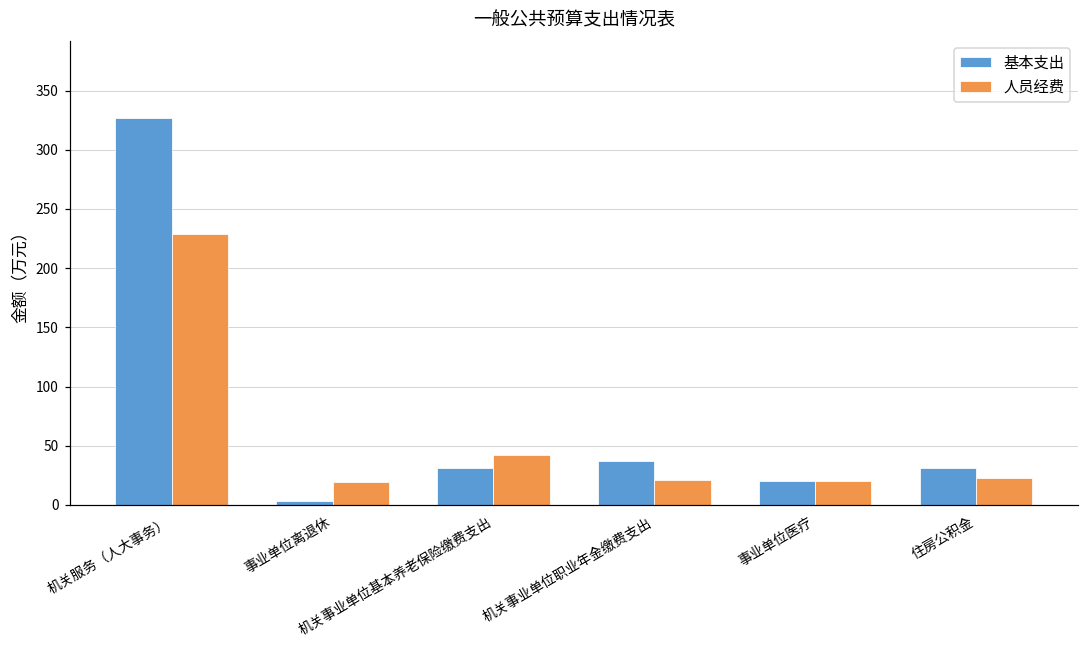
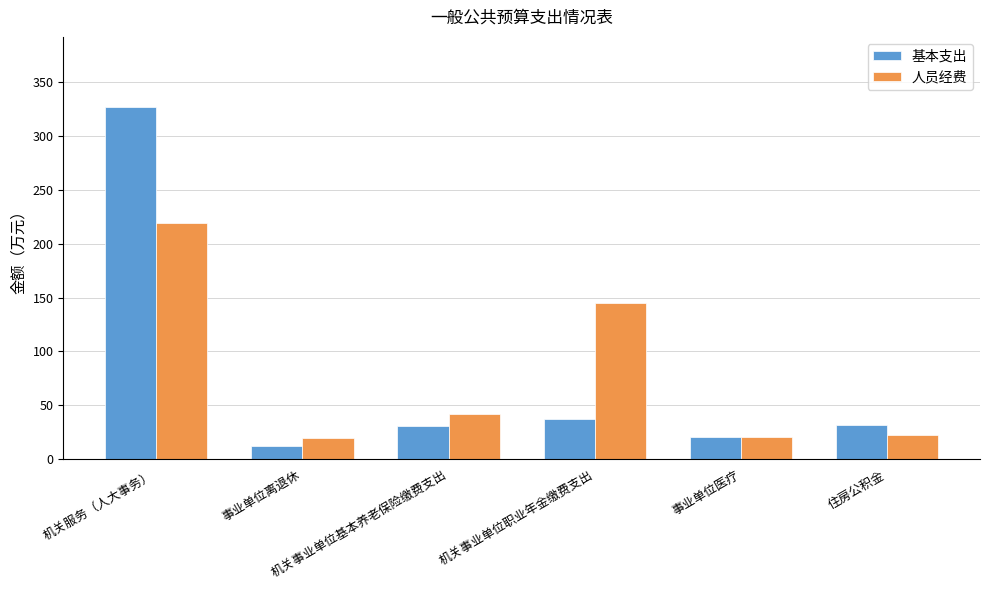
人员经费, 机关服务（人大事务）: 229 -> 219
基本支出, 事业单位离退休: 4 -> 12
人员经费, 机关事业单位职业年金缴费支出: 21 -> 145
